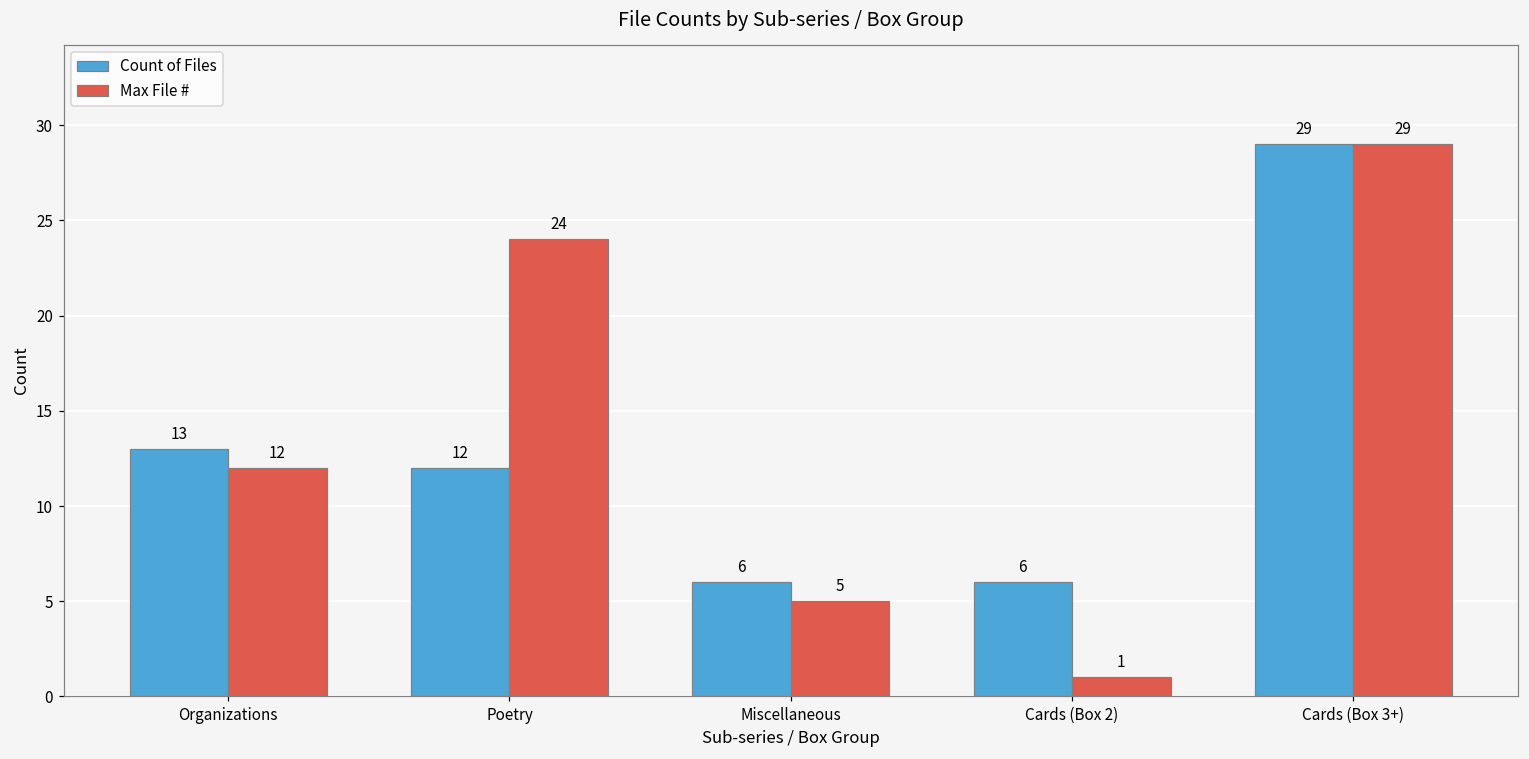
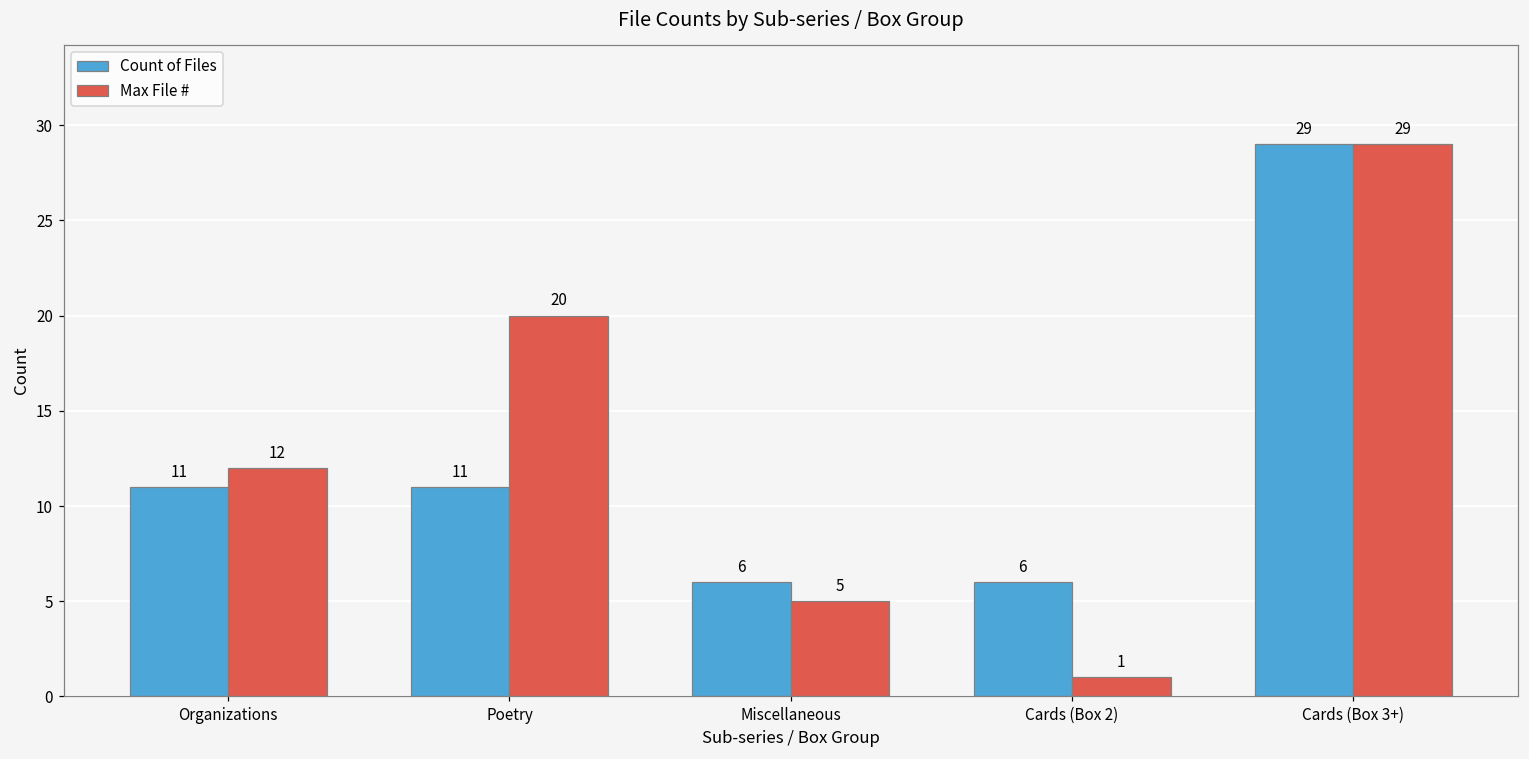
Count of Files, Organizations: 13 -> 11
Count of Files, Poetry: 12 -> 11
Max File #, Poetry: 24 -> 20
